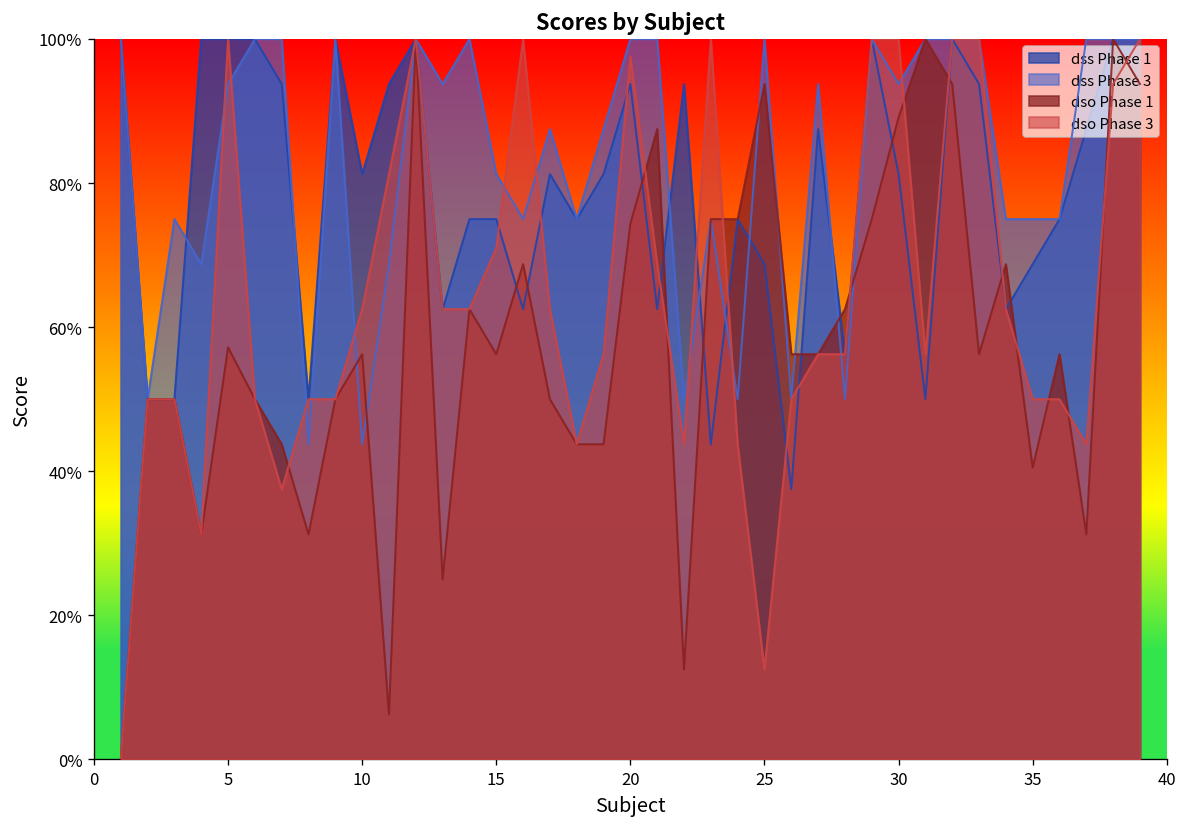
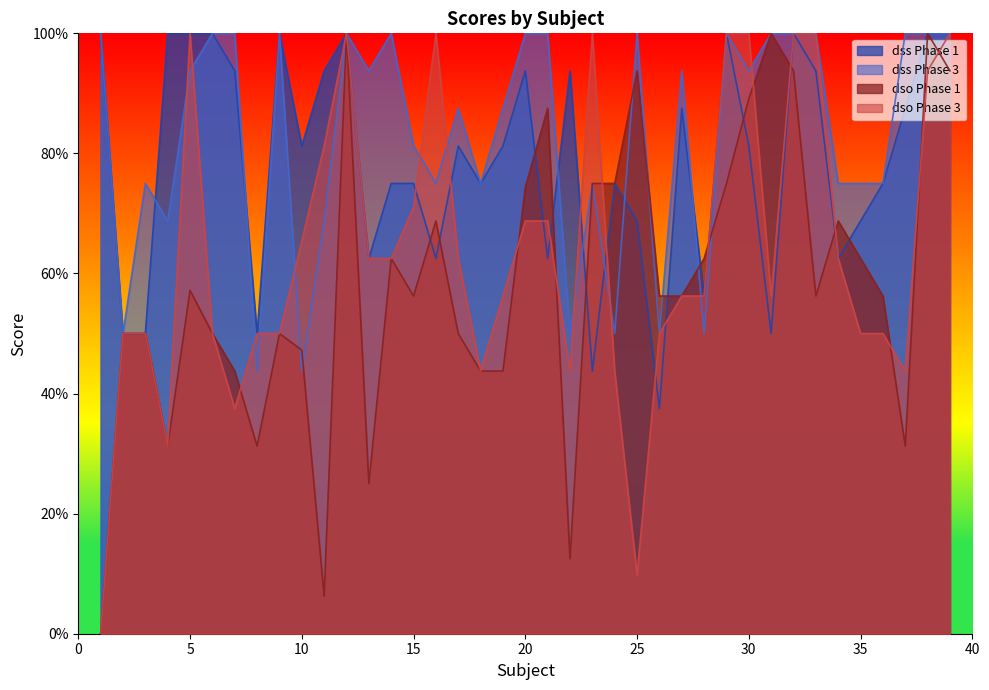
dso Phase 1, 10: 56% -> 47%
dso Phase 3, 10: 63% -> 65%
dso Phase 3, 20: 98% -> 69%
dso Phase 3, 25: 13% -> 10%
dso Phase 1, 35: 41% -> 63%
